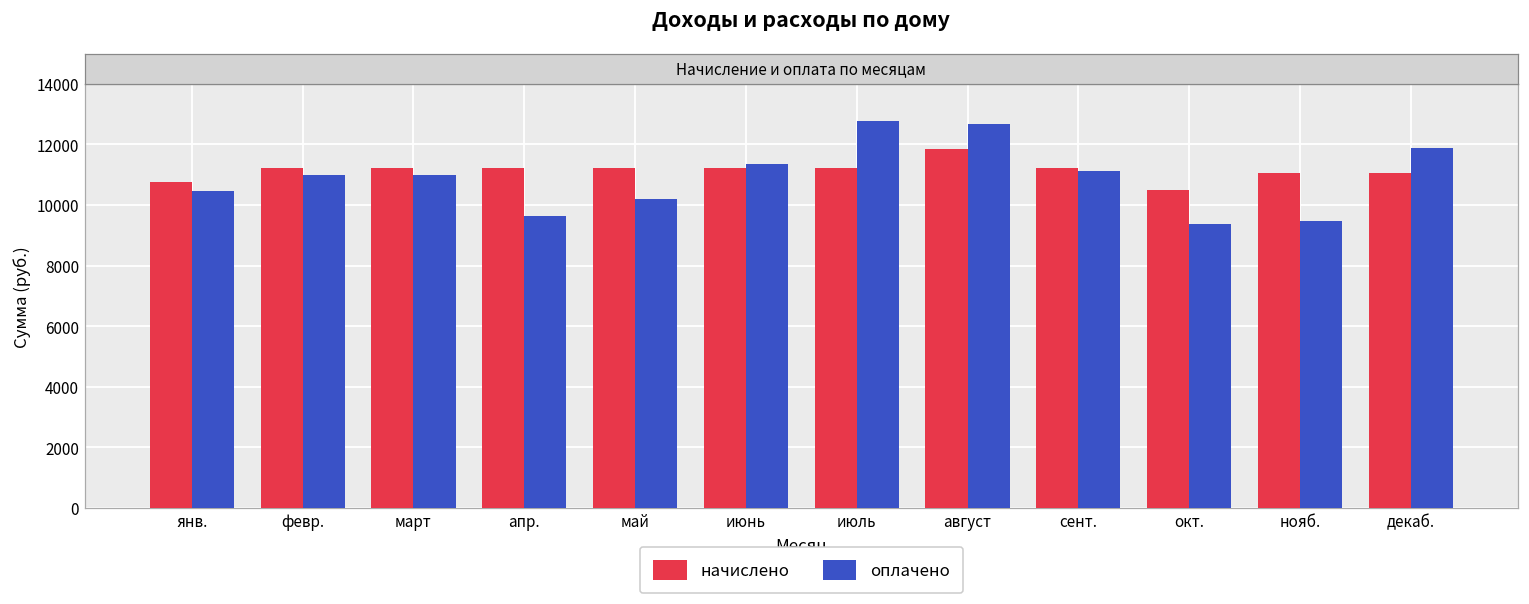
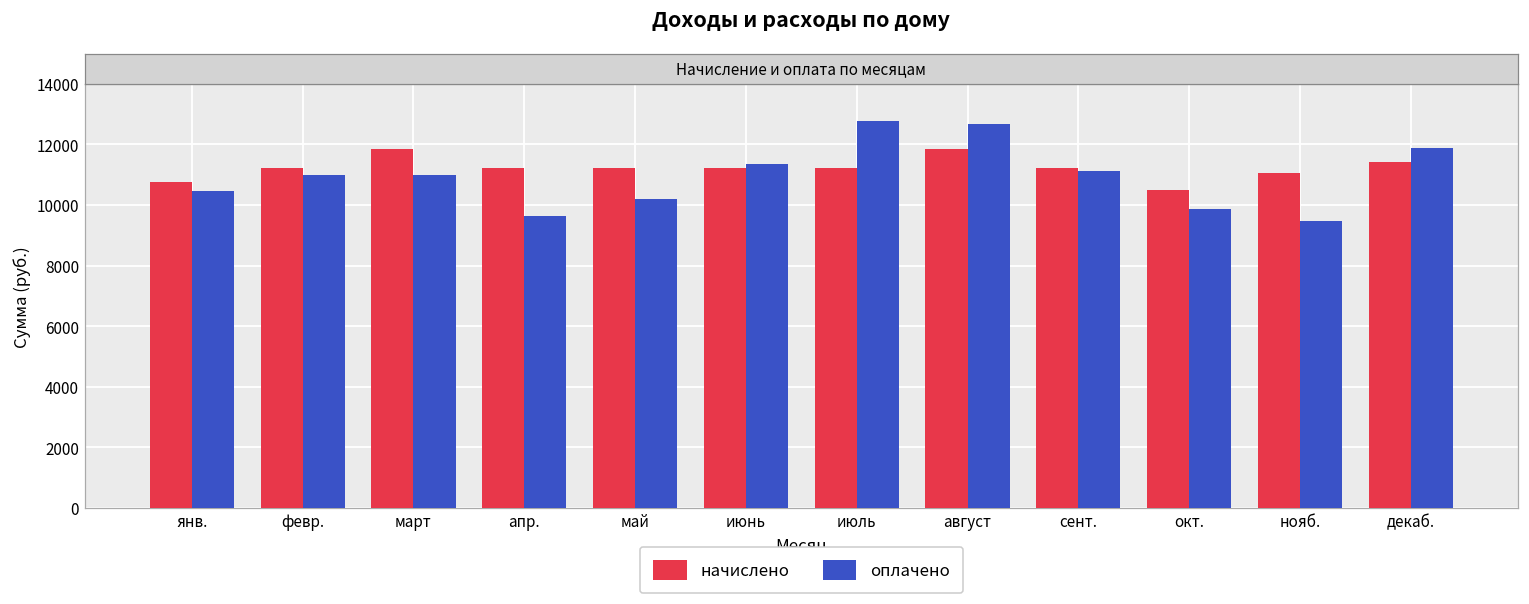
начислено, март: 11200 -> 11900
оплачено, окт.: 9400 -> 9900
начислено, декаб.: 11100 -> 11400
